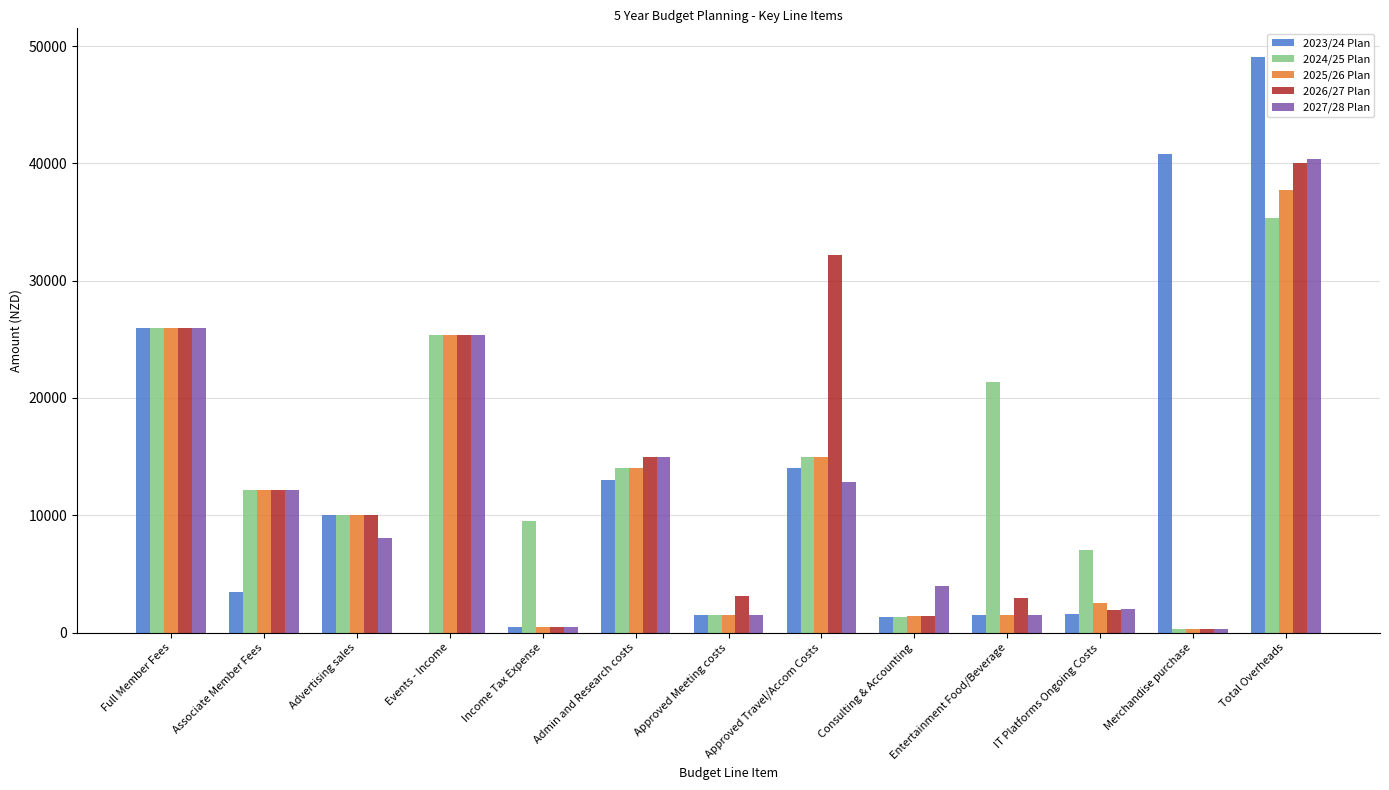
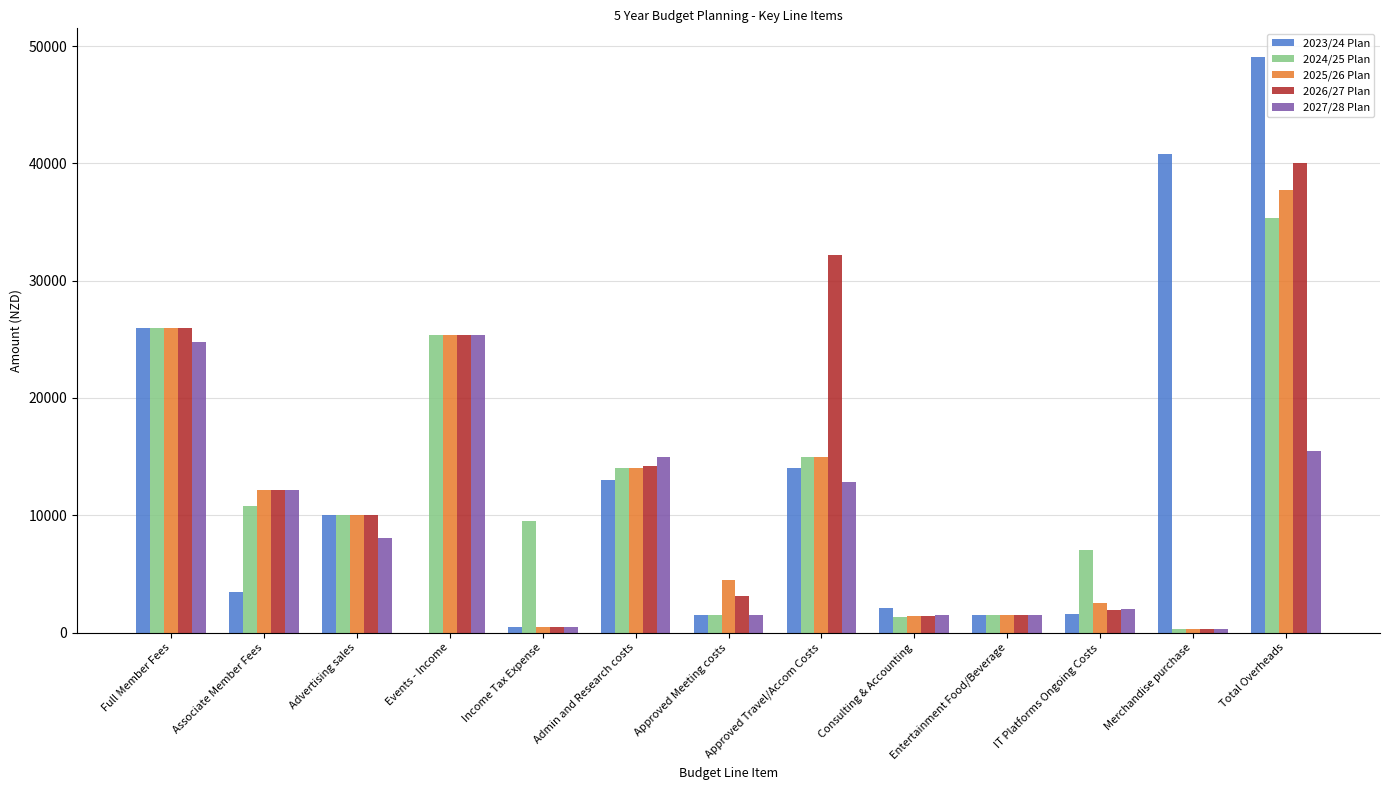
2027/28 Plan, Full Member Fees: 26000 -> 24800
2024/25 Plan, Associate Member Fees: 12200 -> 10800
2026/27 Plan, Admin and Research costs: 15000 -> 14200
2025/26 Plan, Approved Meeting costs: 1500 -> 4500
2023/24 Plan, Consulting & Accounting: 1300 -> 2100
2027/28 Plan, Consulting & Accounting: 4000 -> 1500
2024/25 Plan, Entertainment Food/Beverage: 21400 -> 1500
2026/27 Plan, Entertainment Food/Beverage: 3000 -> 1500
2027/28 Plan, Total Overheads: 40400 -> 15500
